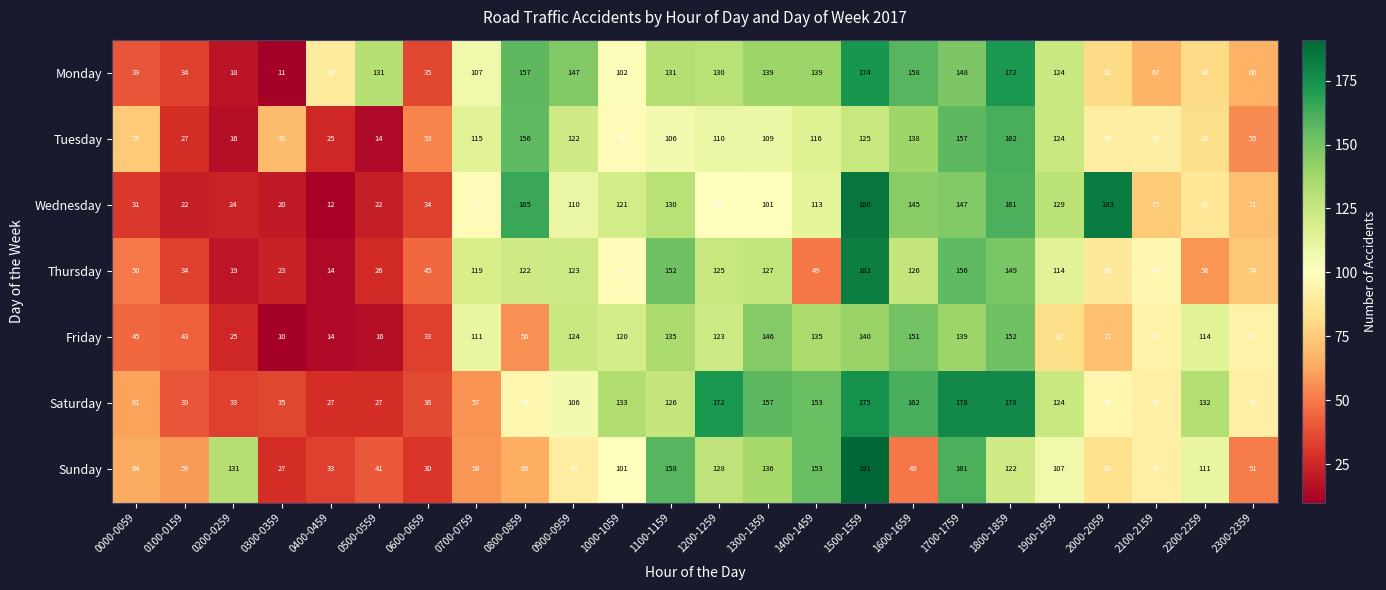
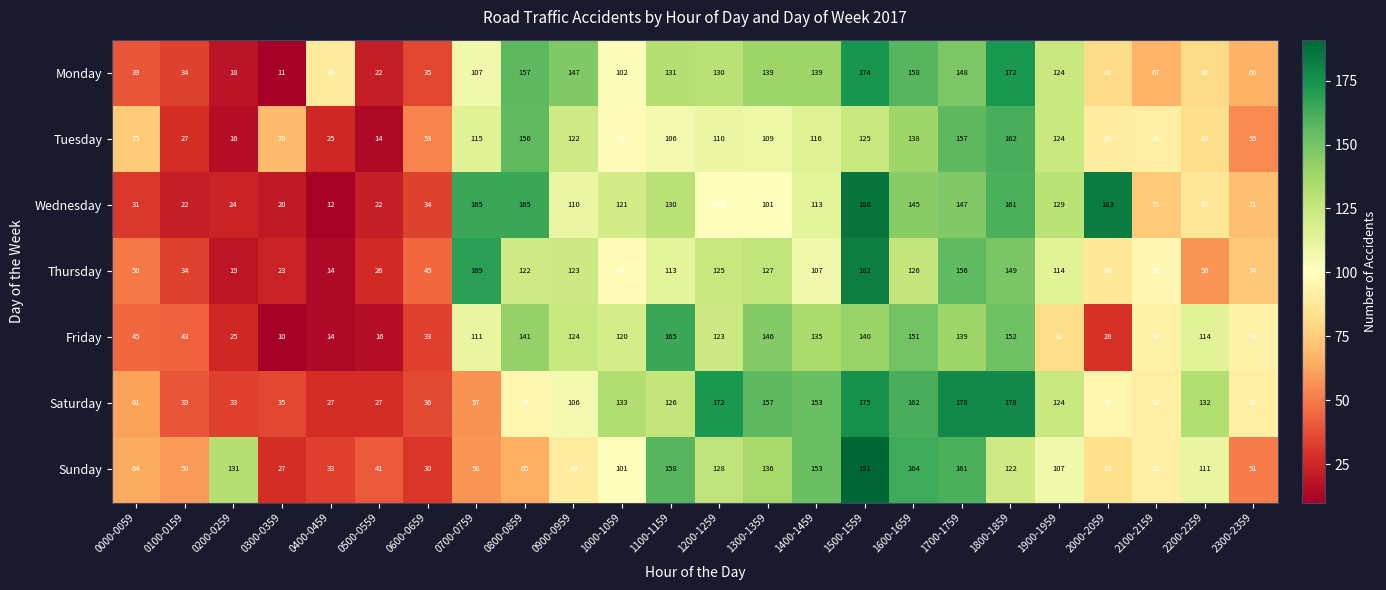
Monday, 0500-0559: 131 -> 22
Wednesday, 0700-0759: 98 -> 165
Thursday, 0700-0759: 119 -> 169
Thursday, 1100-1159: 152 -> 113
Thursday, 1400-1459: 49 -> 107
Friday, 0800-0859: 56 -> 141
Friday, 1100-1159: 135 -> 165
Friday, 2000-2059: 71 -> 28
Sunday, 1600-1659: 49 -> 164
